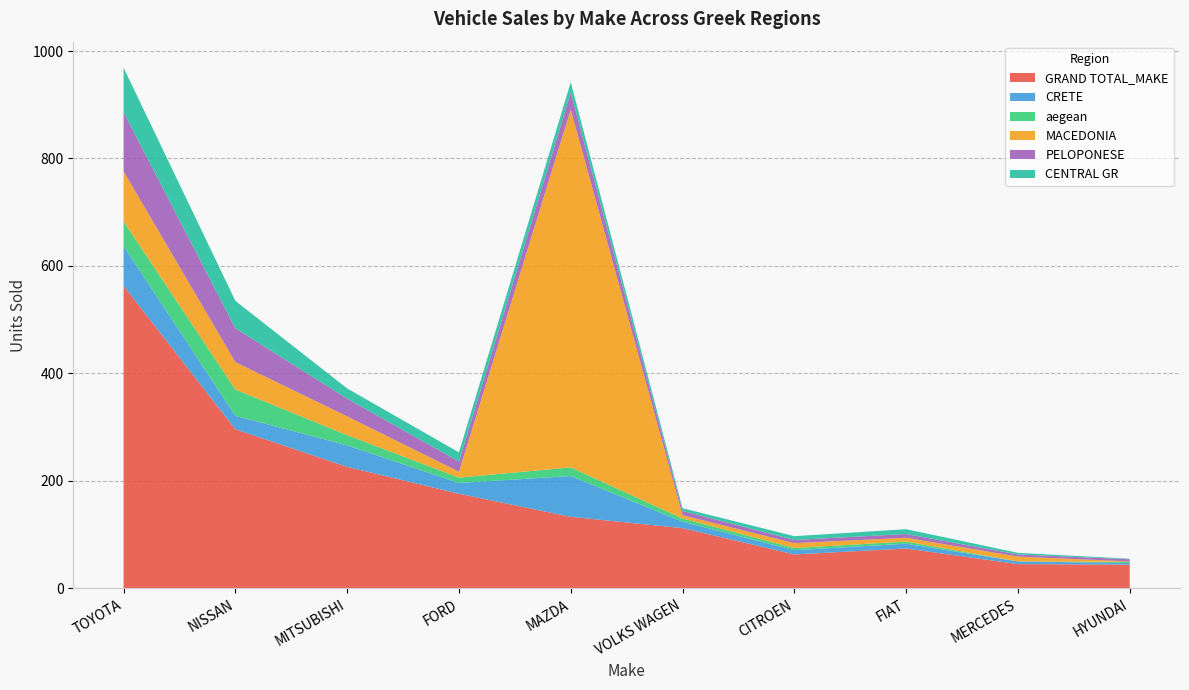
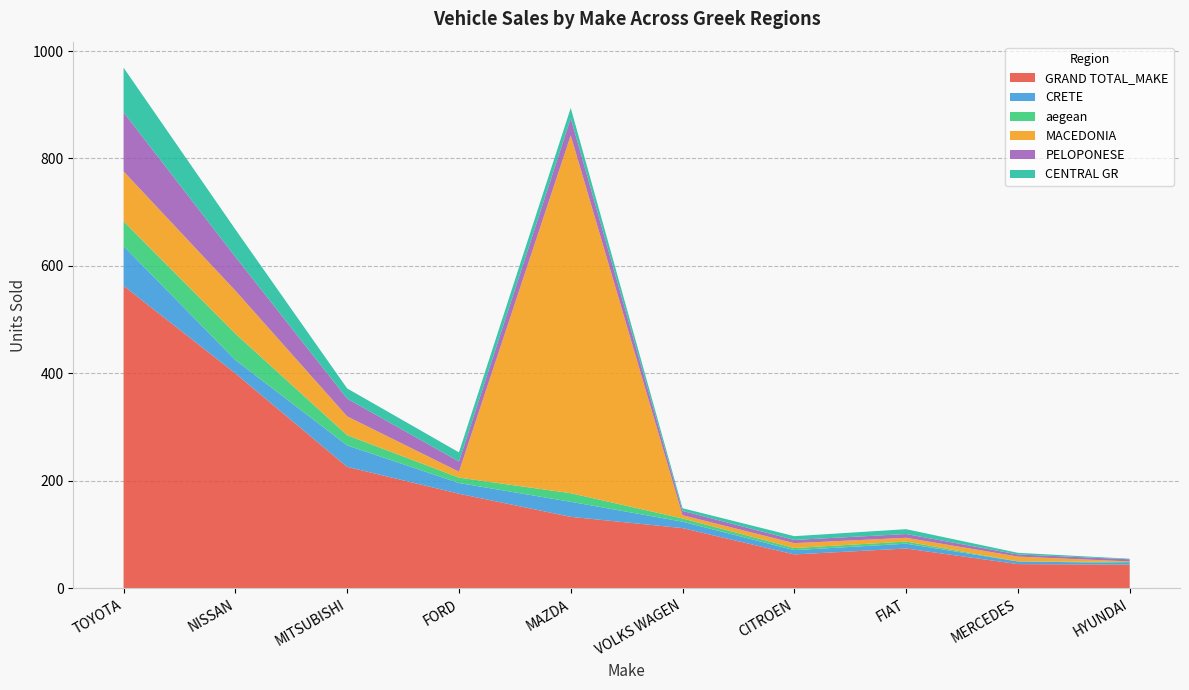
GRAND TOTAL_MAKE, NISSAN: 300 -> 400
MACEDONIA, NISSAN: 50 -> 80
CRETE, MAZDA: 80 -> 30
